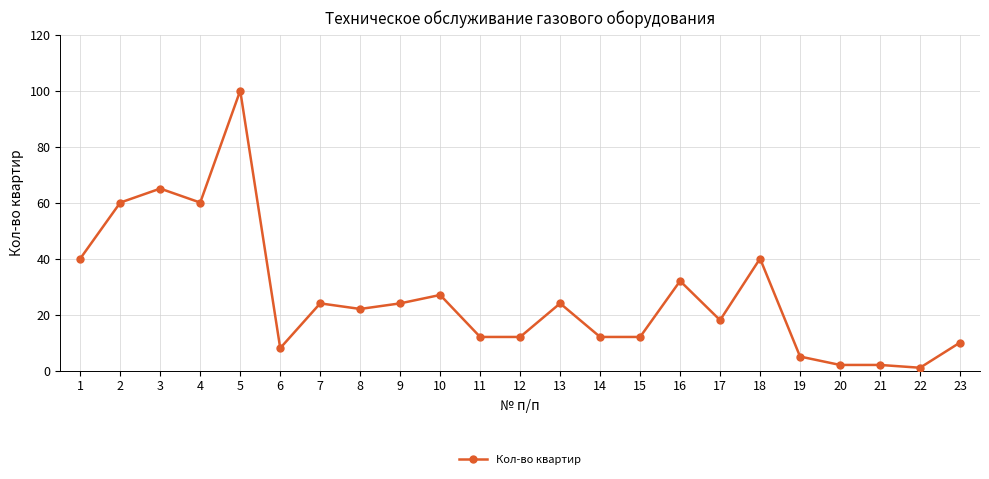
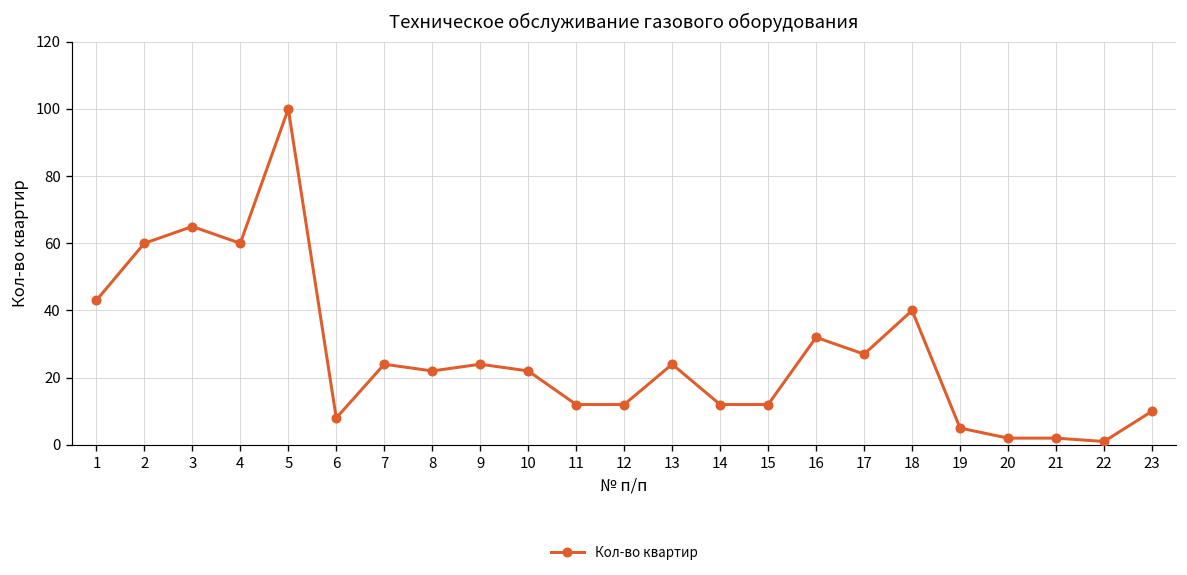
1: 40 -> 43
10: 27 -> 22
17: 18 -> 27
